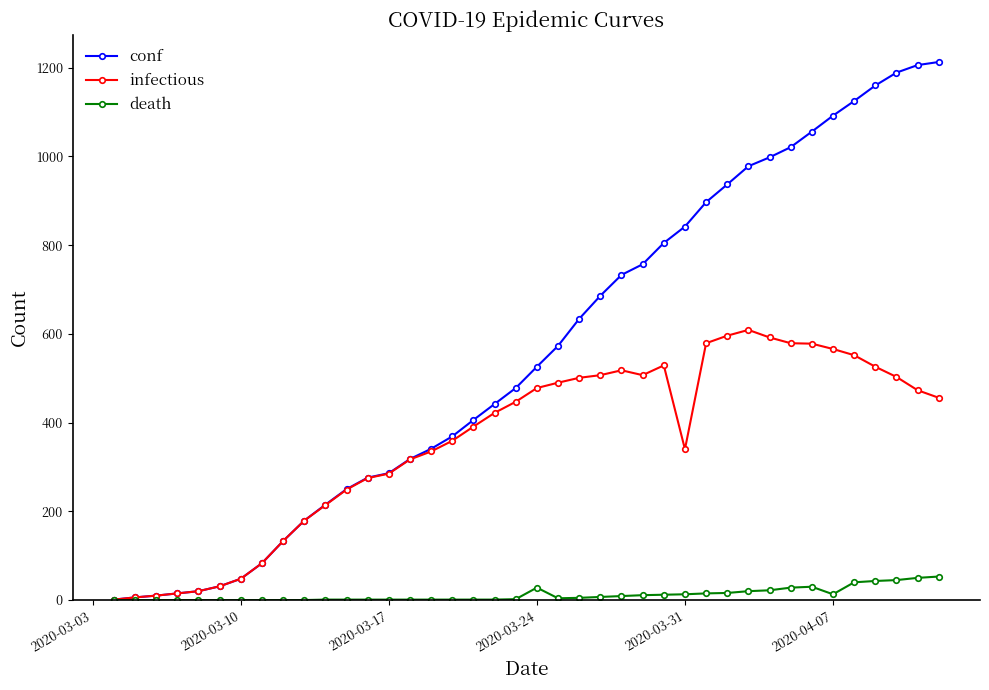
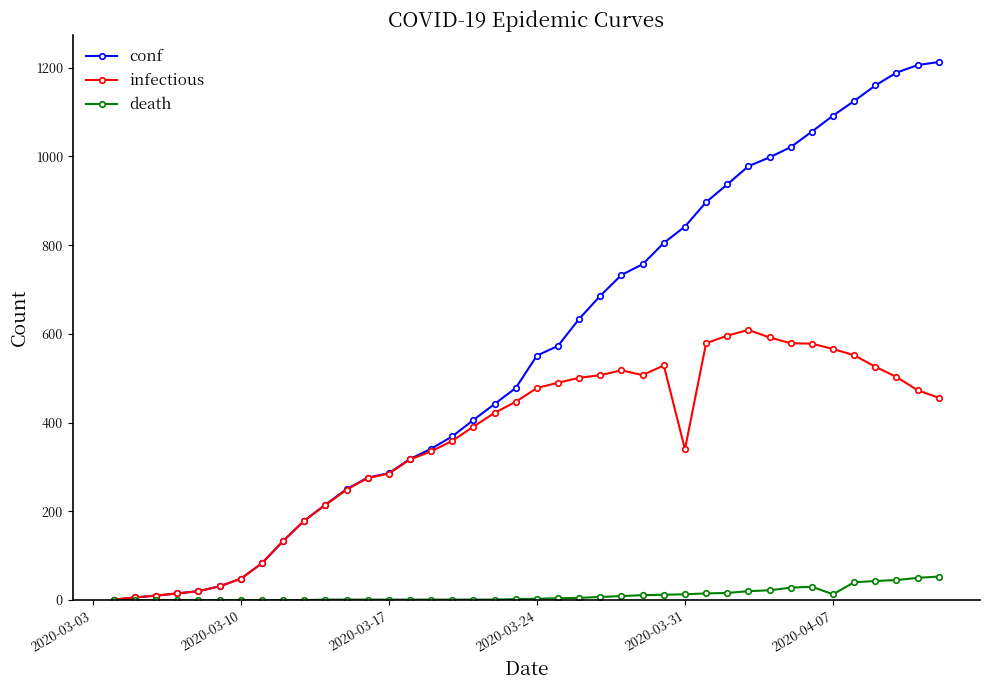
conf, 2020-03-24: 530 -> 550
death, 2020-03-24: 30 -> 0
